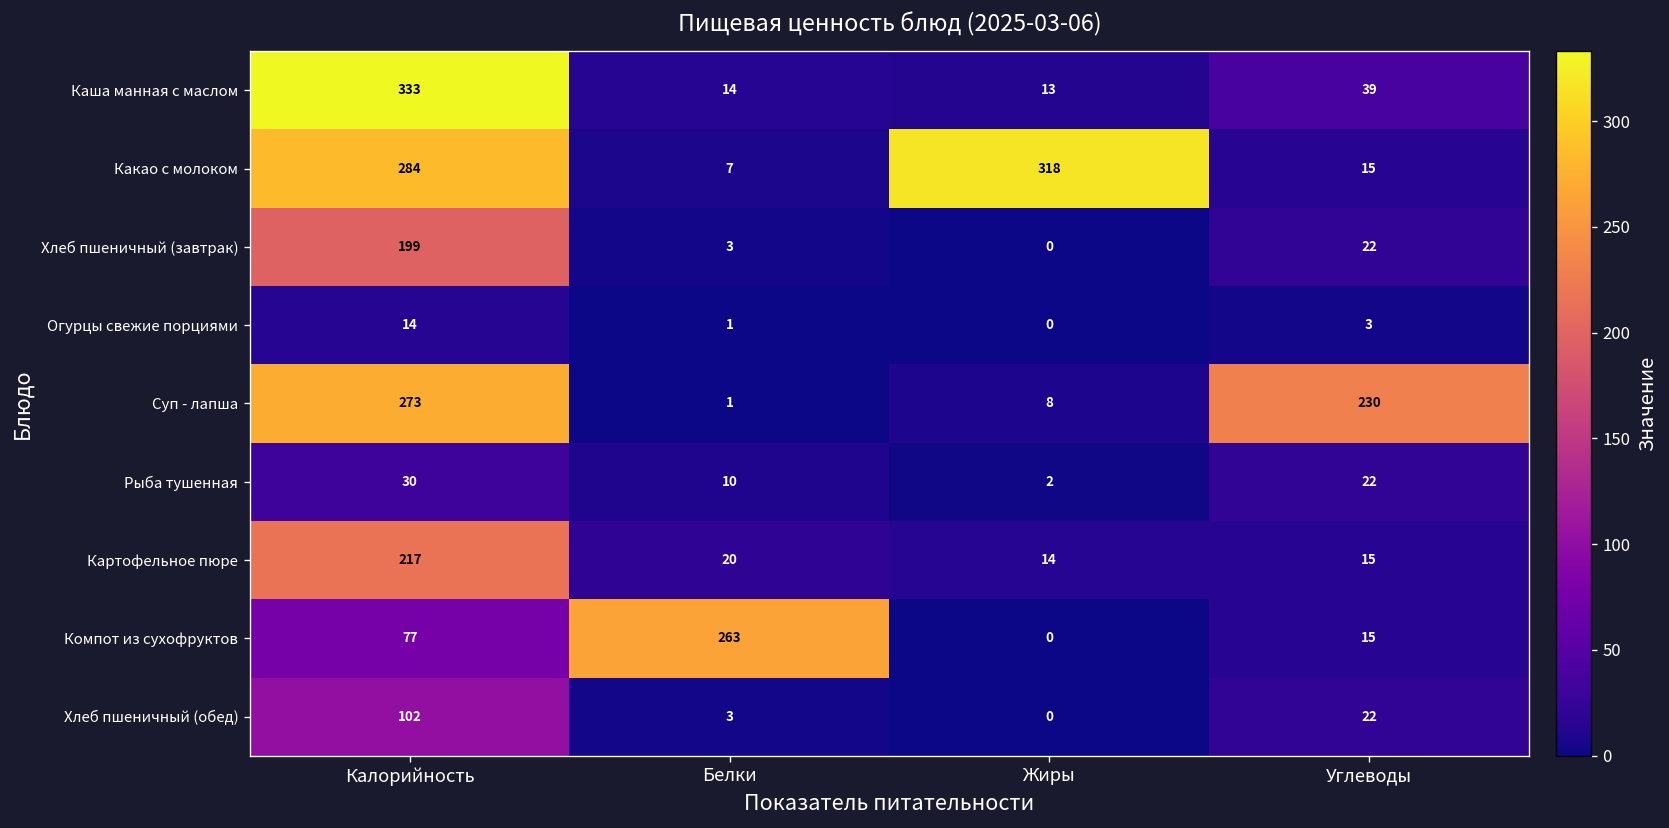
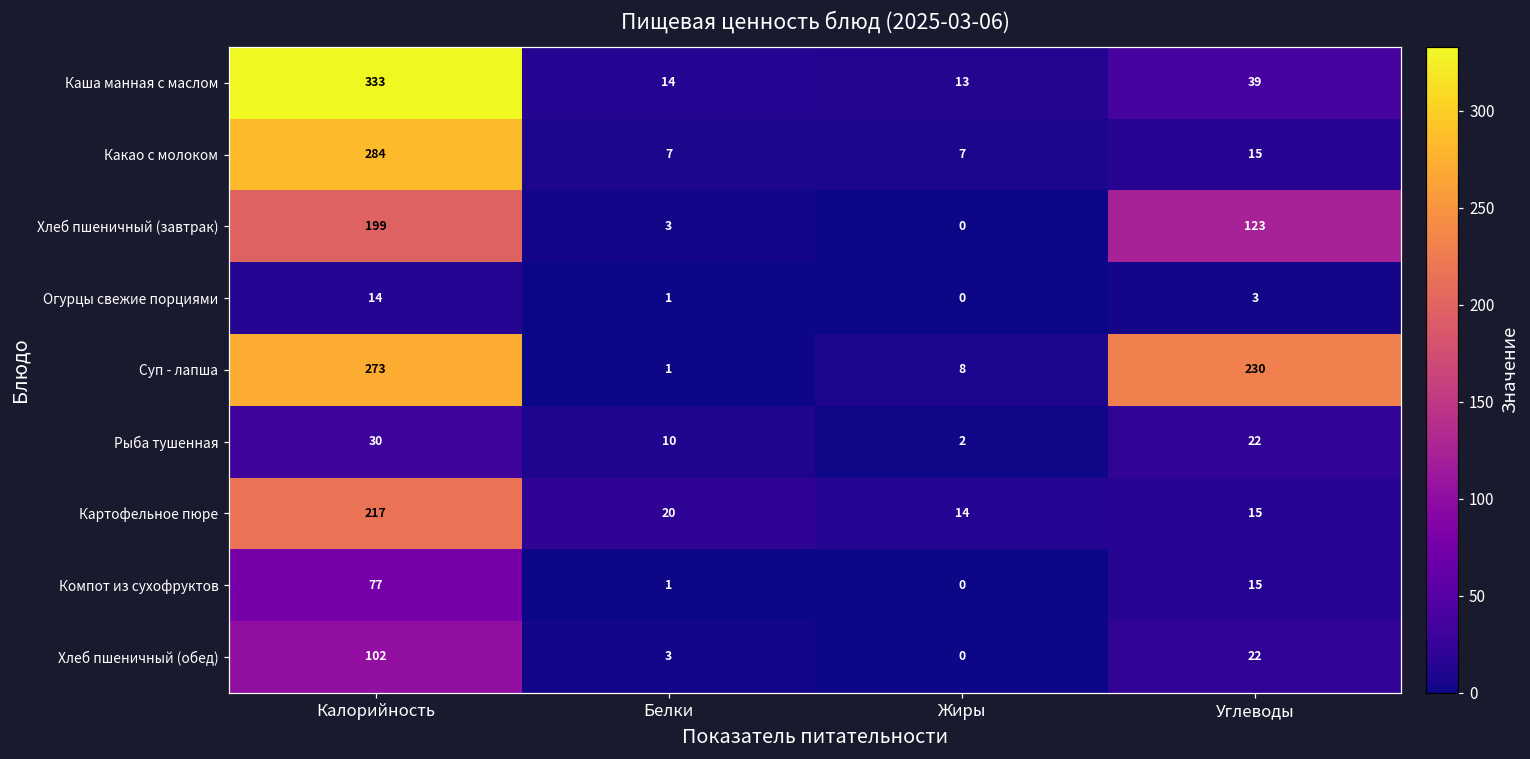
Какао с молоком, Жиры: 318 -> 7
Хлеб пшеничный (завтрак), Углеводы: 22 -> 123
Компот из сухофруктов, Белки: 263 -> 1
